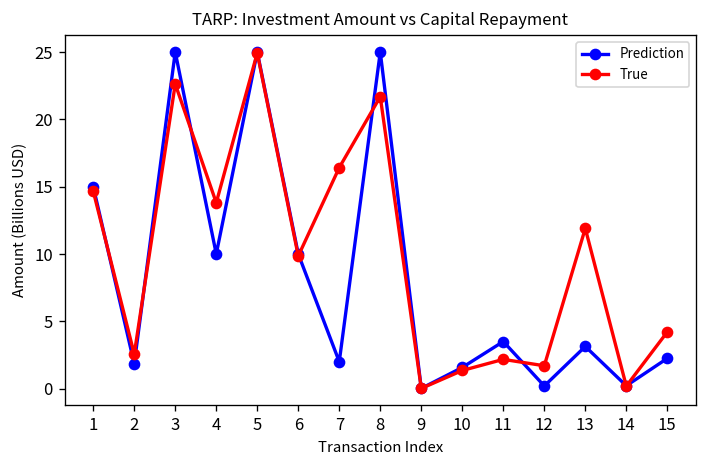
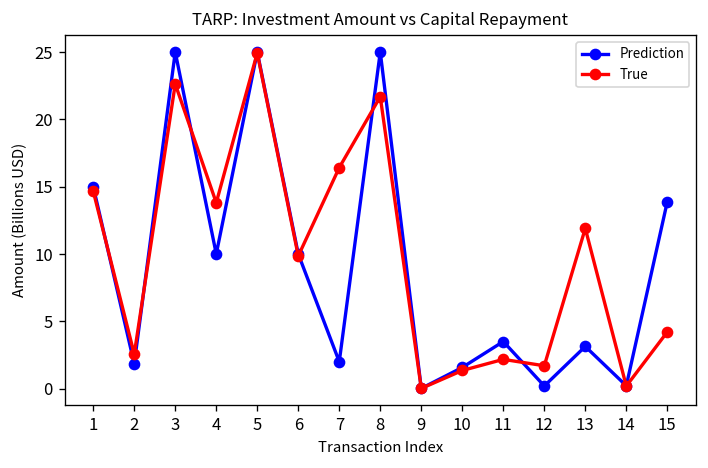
Prediction, 15: 2.3 -> 13.9
